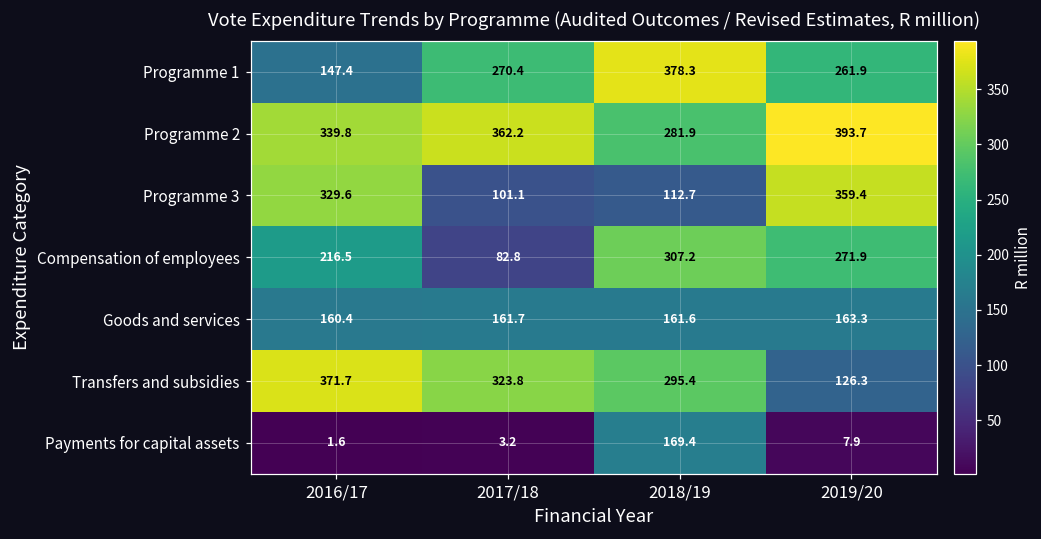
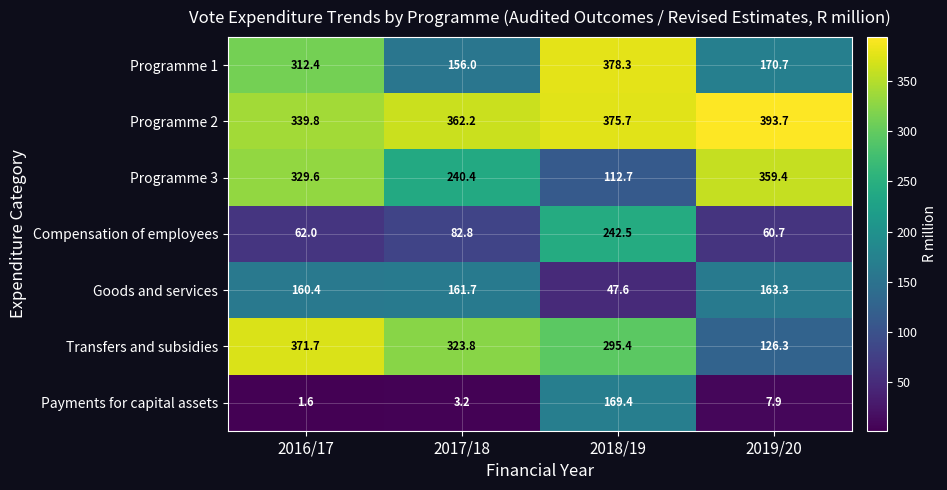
Programme 1, 2016/17: 147.4 -> 312.4
Programme 1, 2017/18: 270.4 -> 156.0
Programme 1, 2019/20: 261.9 -> 170.7
Programme 2, 2018/19: 281.9 -> 375.7
Programme 3, 2017/18: 101.1 -> 240.4
Compensation of employees, 2016/17: 216.5 -> 62.0
Compensation of employees, 2018/19: 307.2 -> 242.5
Compensation of employees, 2019/20: 271.9 -> 60.7
Goods and services, 2018/19: 161.6 -> 47.6
